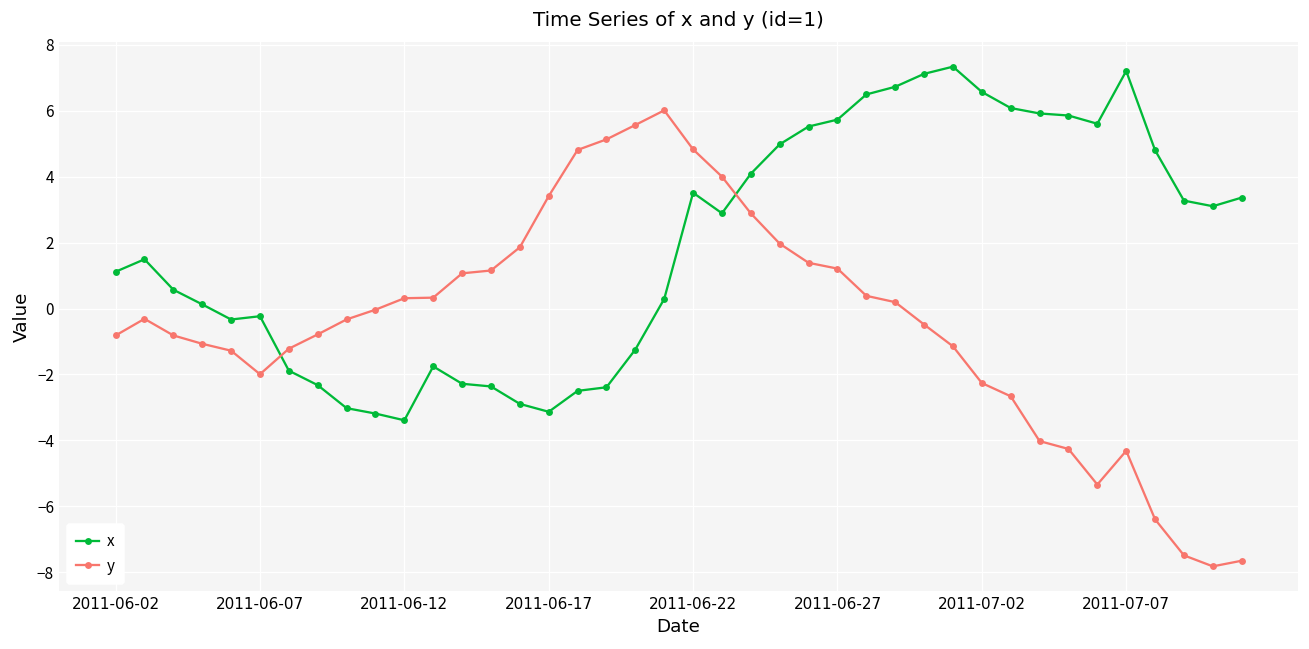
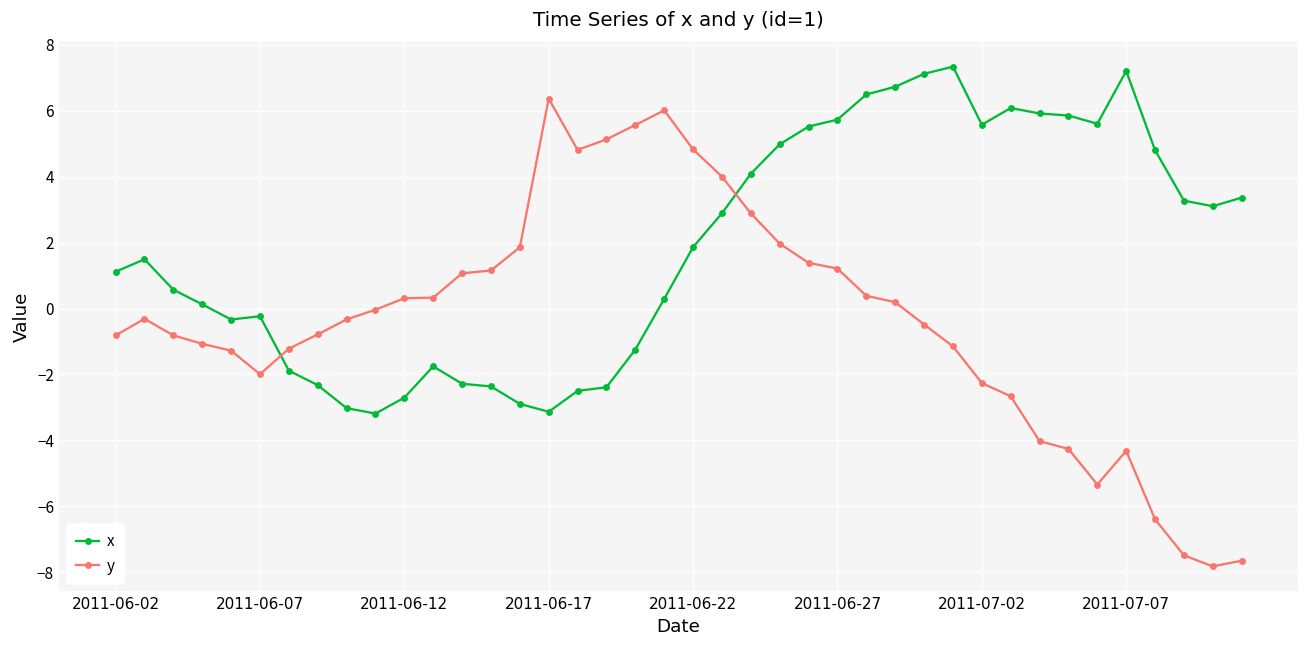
x, 2011-06-12: -3.4 -> -2.7
y, 2011-06-17: 3.4 -> 6.4
x, 2011-06-22: 3.5 -> 1.9
x, 2011-07-02: 6.6 -> 5.6
